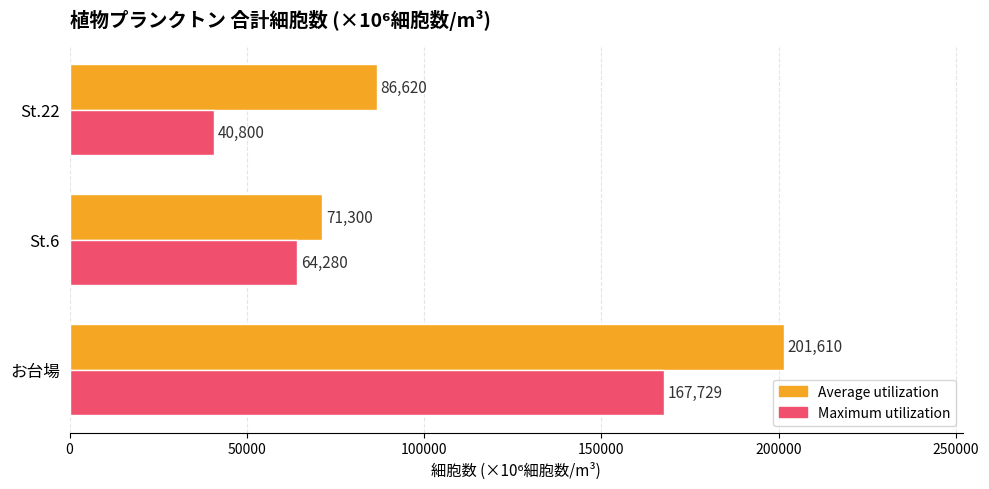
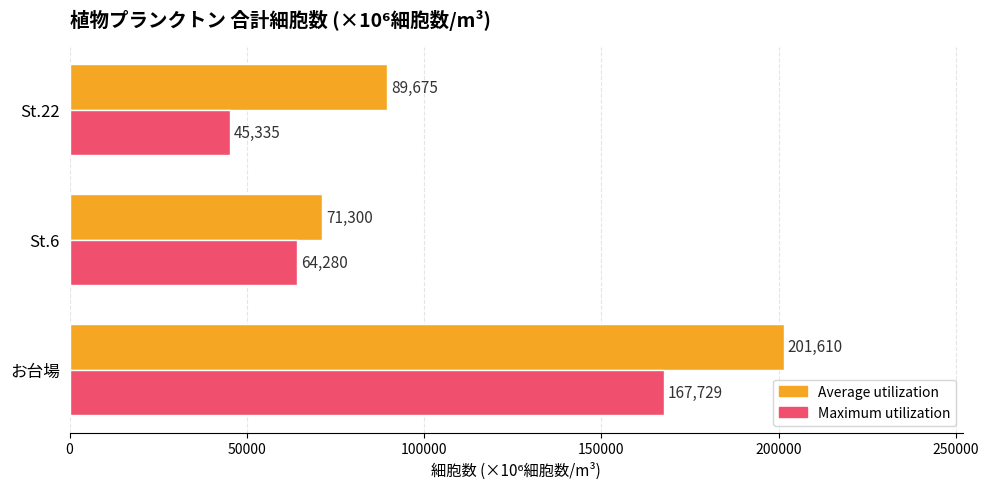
Average utilization, St.22: 86,620 -> 89,675
Maximum utilization, St.22: 40,800 -> 45,335
